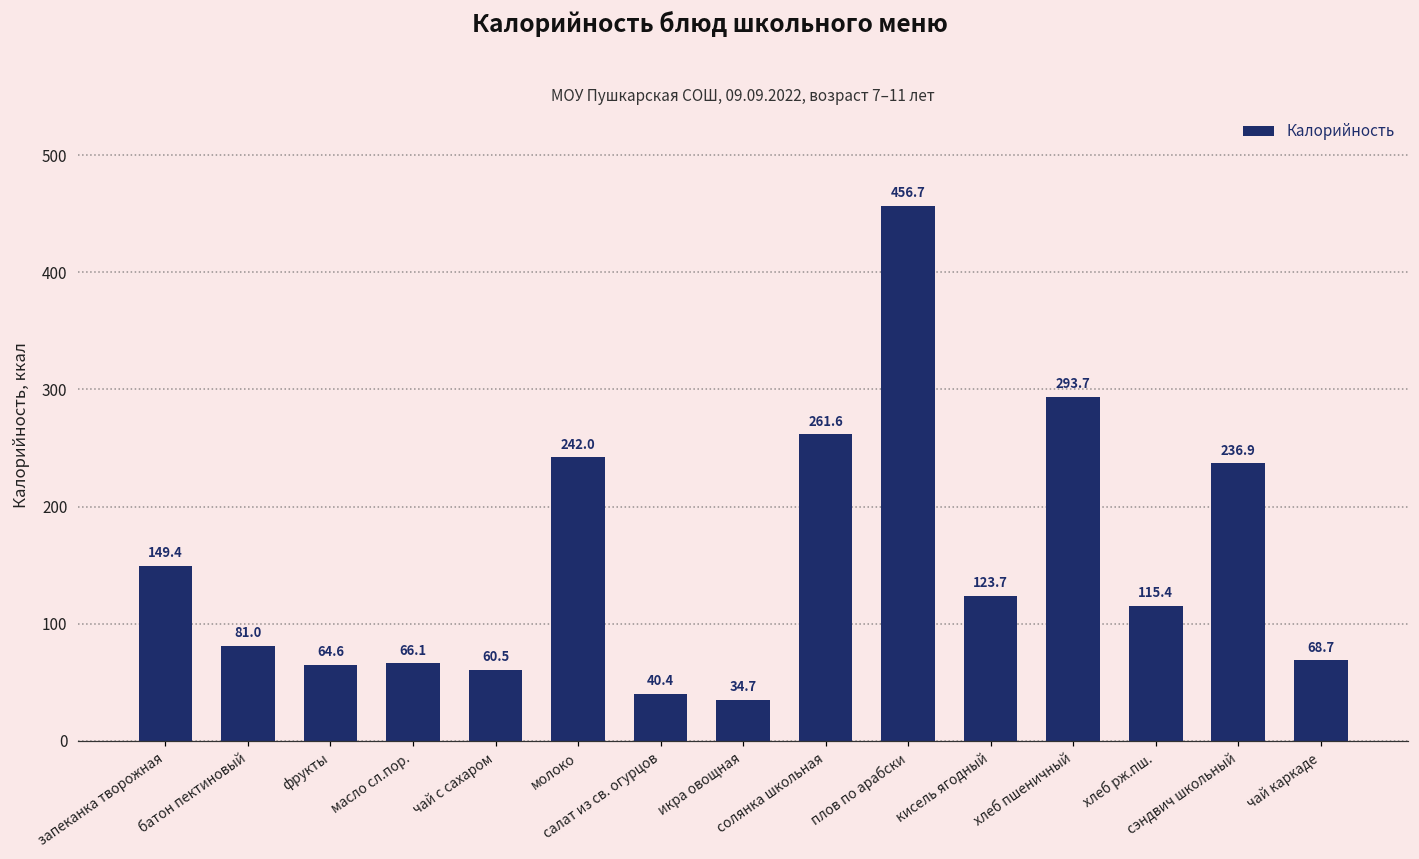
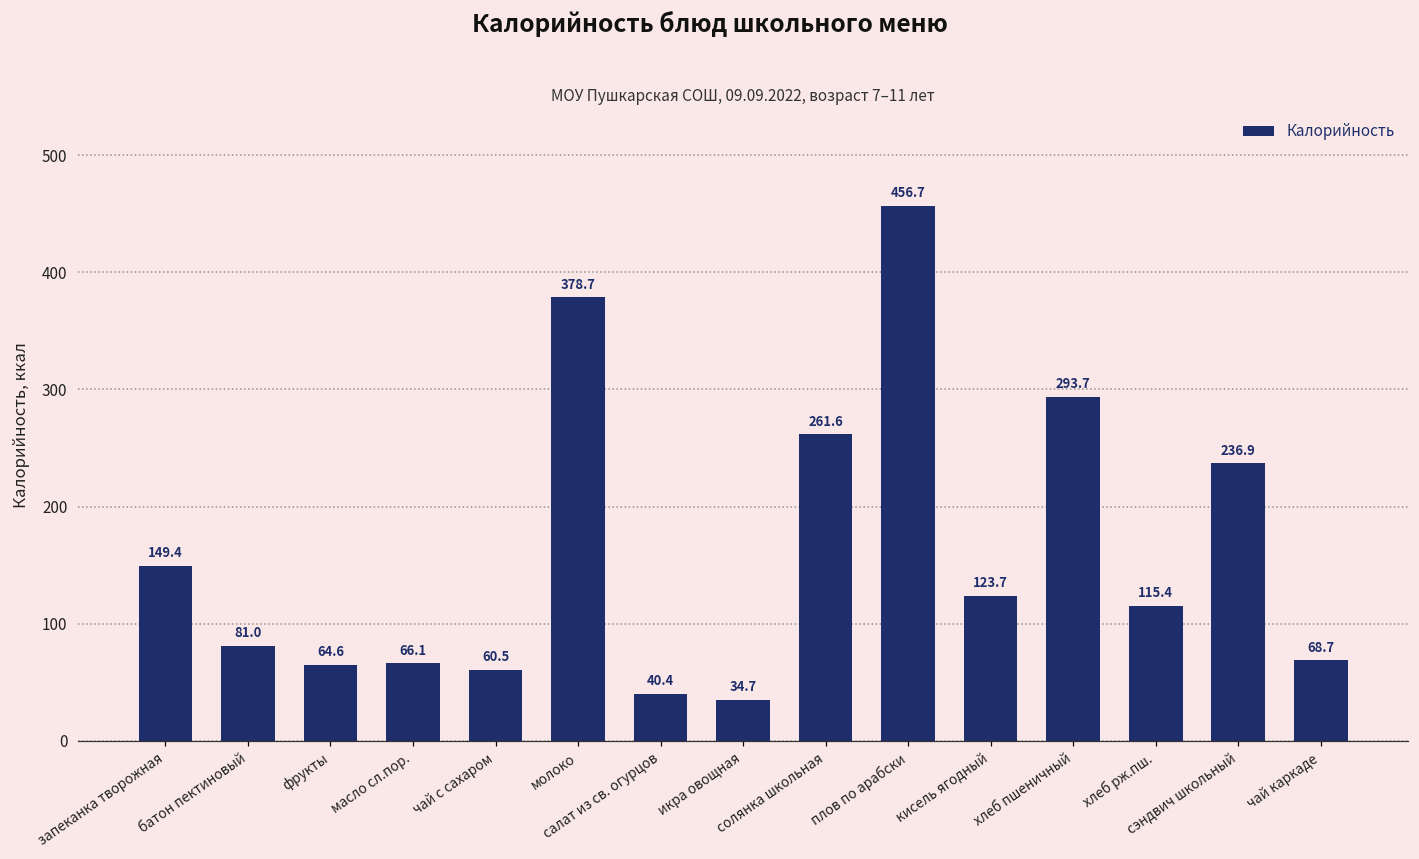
молоко: 242.0 -> 378.7
